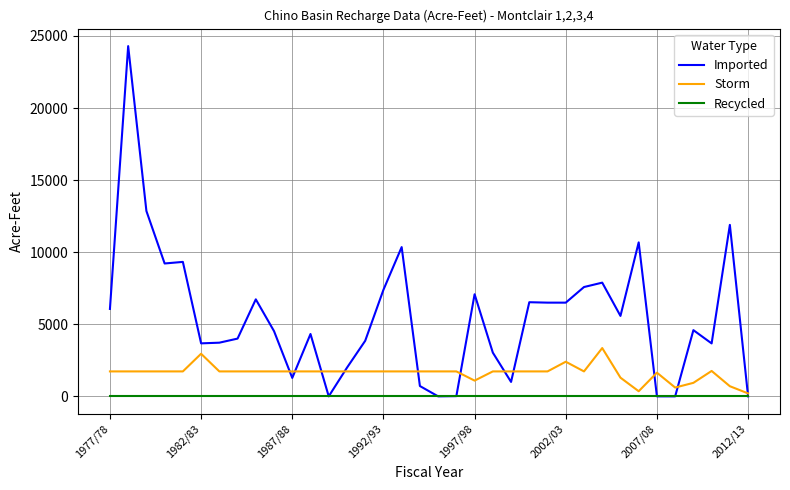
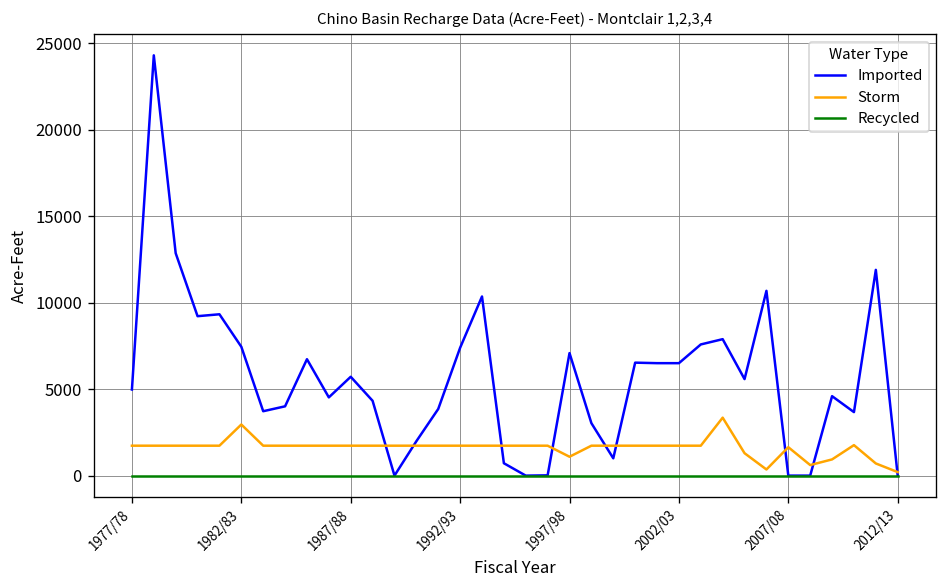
Imported, 1977/78: 6100 -> 5000
Imported, 1982/83: 3700 -> 7400
Imported, 1987/88: 1300 -> 5700
Storm, 2002/03: 2400 -> 1700
